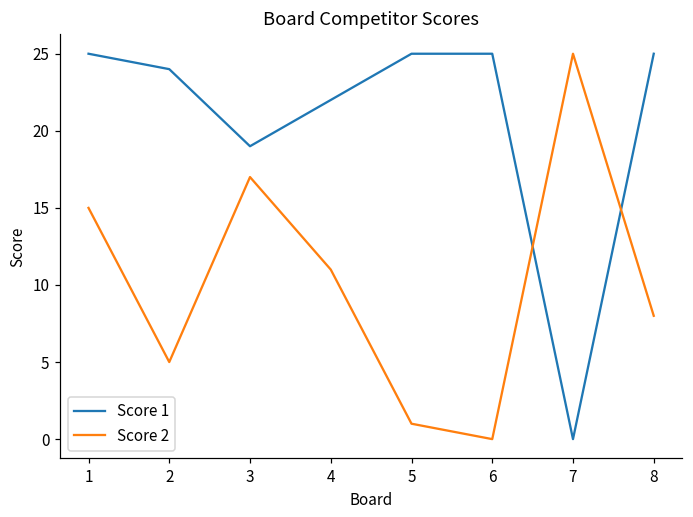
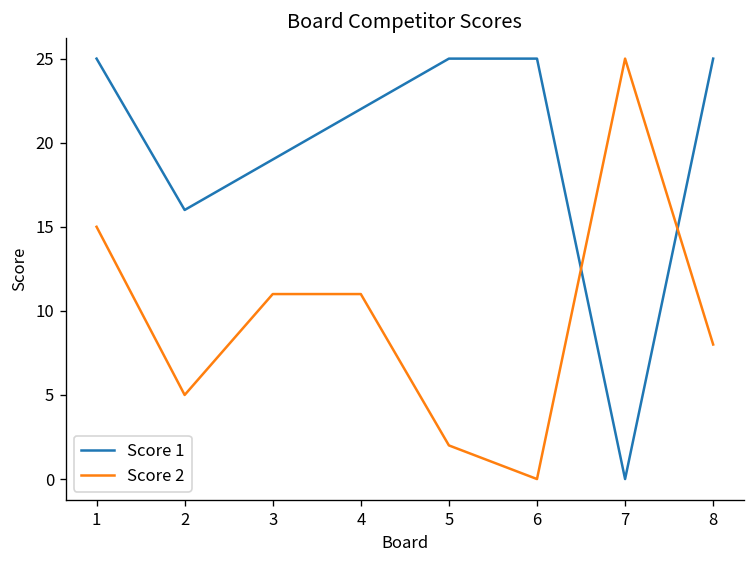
Score 1, 2: 24 -> 16
Score 2, 3: 17 -> 11
Score 2, 5: 1 -> 2
